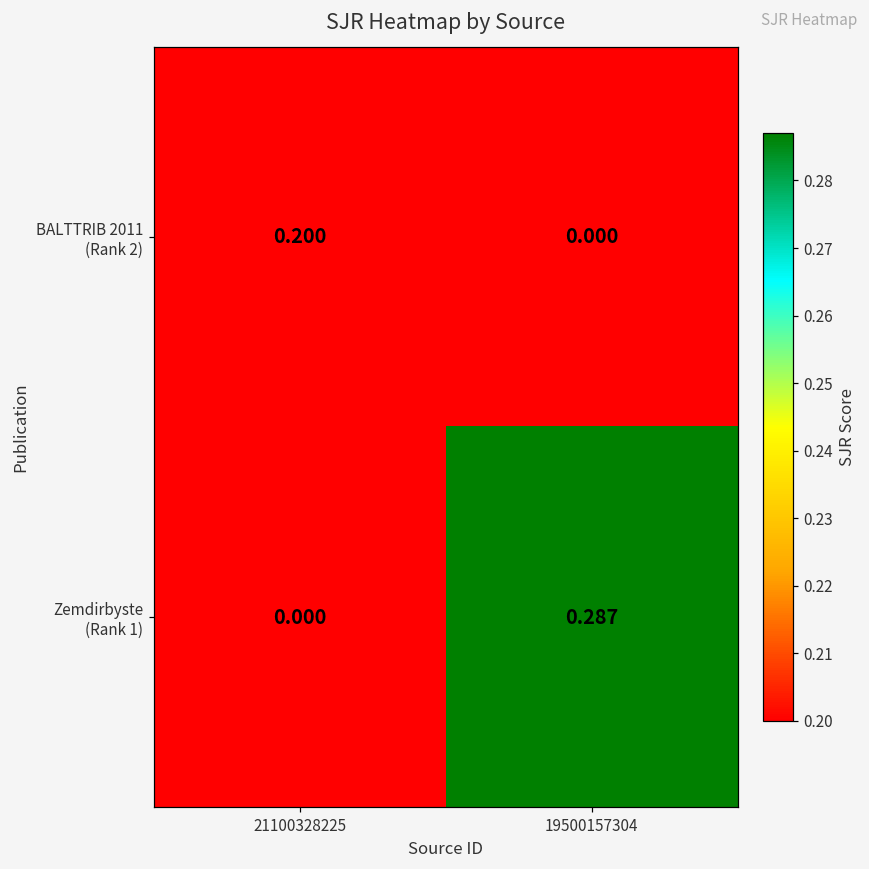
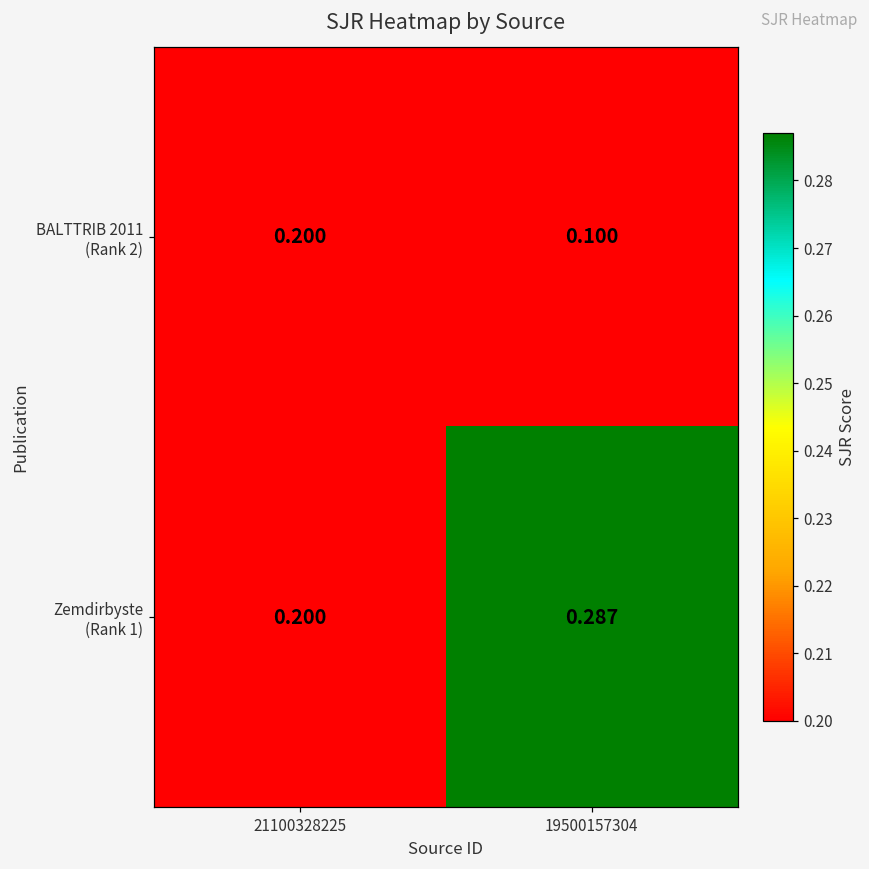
BALTTRIB 2011 (Rank 2), 19500157304: 0.000 -> 0.100
Zemdirbyste (Rank 1), 21100328225: 0.000 -> 0.200
